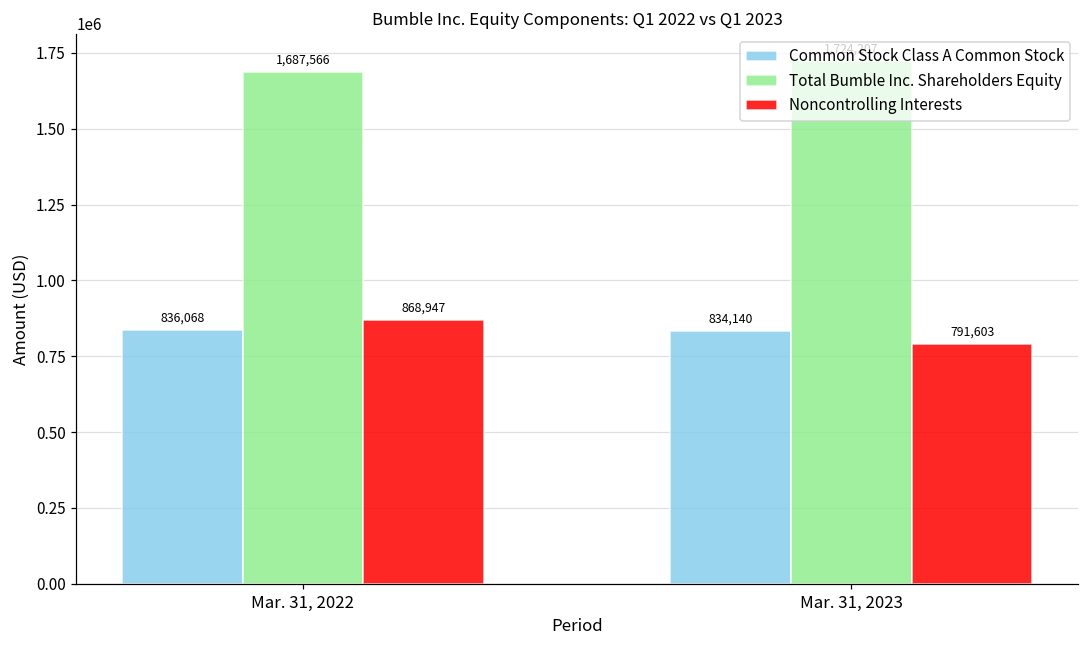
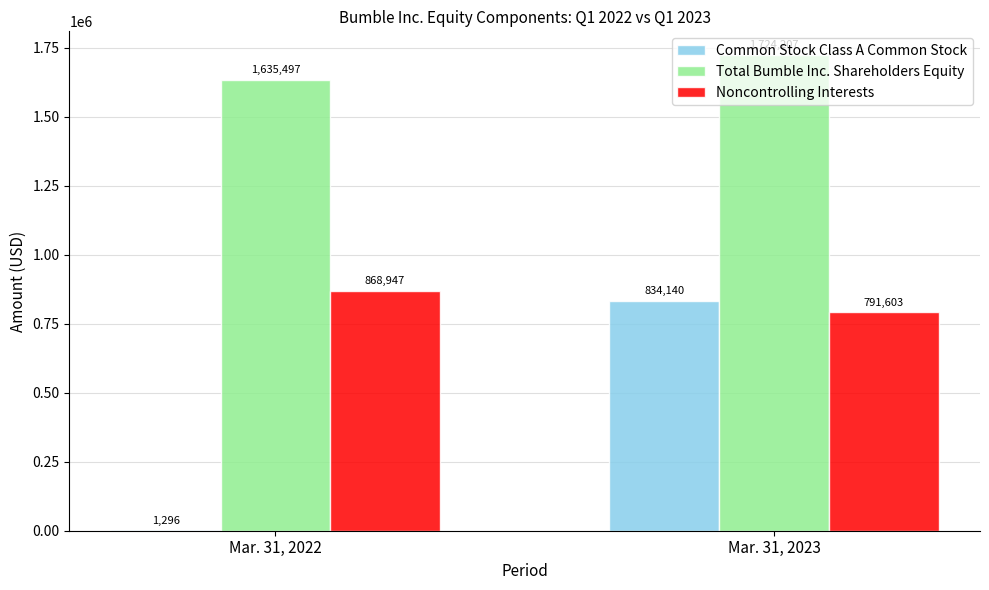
Common Stock Class A Common Stock, Mar. 31, 2022: 836,068 -> 1,296
Total Bumble Inc. Shareholders Equity, Mar. 31, 2022: 1,687,566 -> 1,635,497
